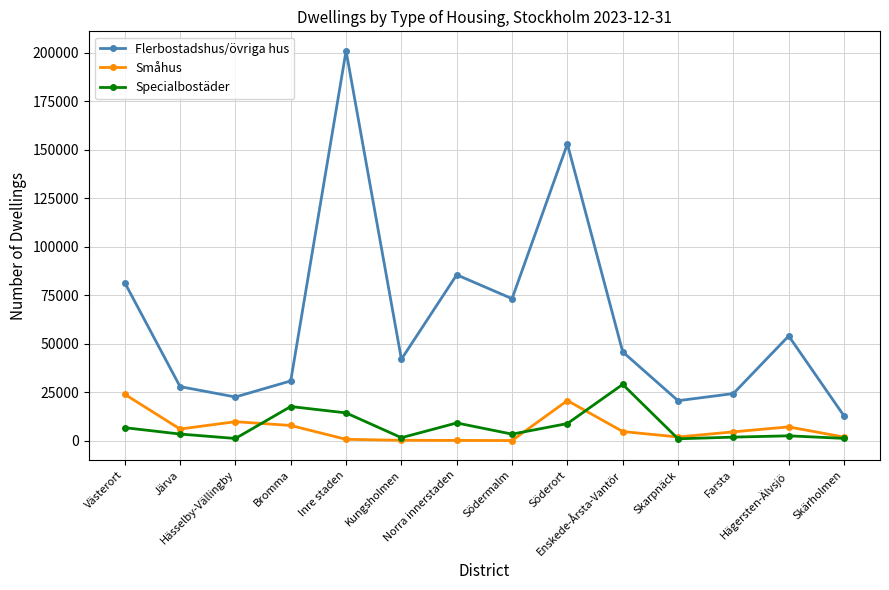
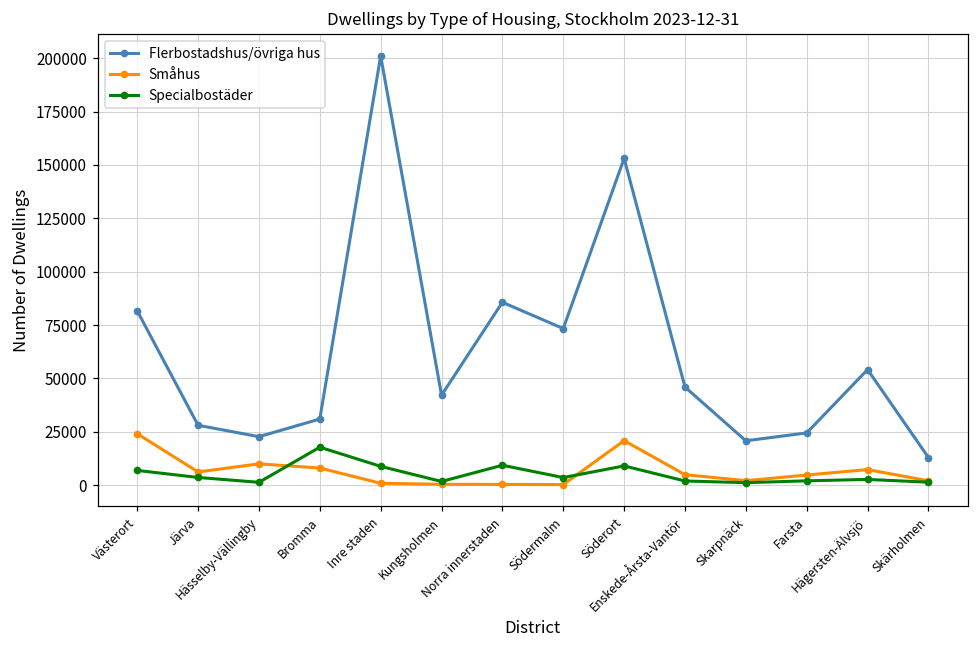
Specialbostäder, Inre staden: 14000 -> 9000
Specialbostäder, Enskede-Årsta-Vantör: 29000 -> 2000
